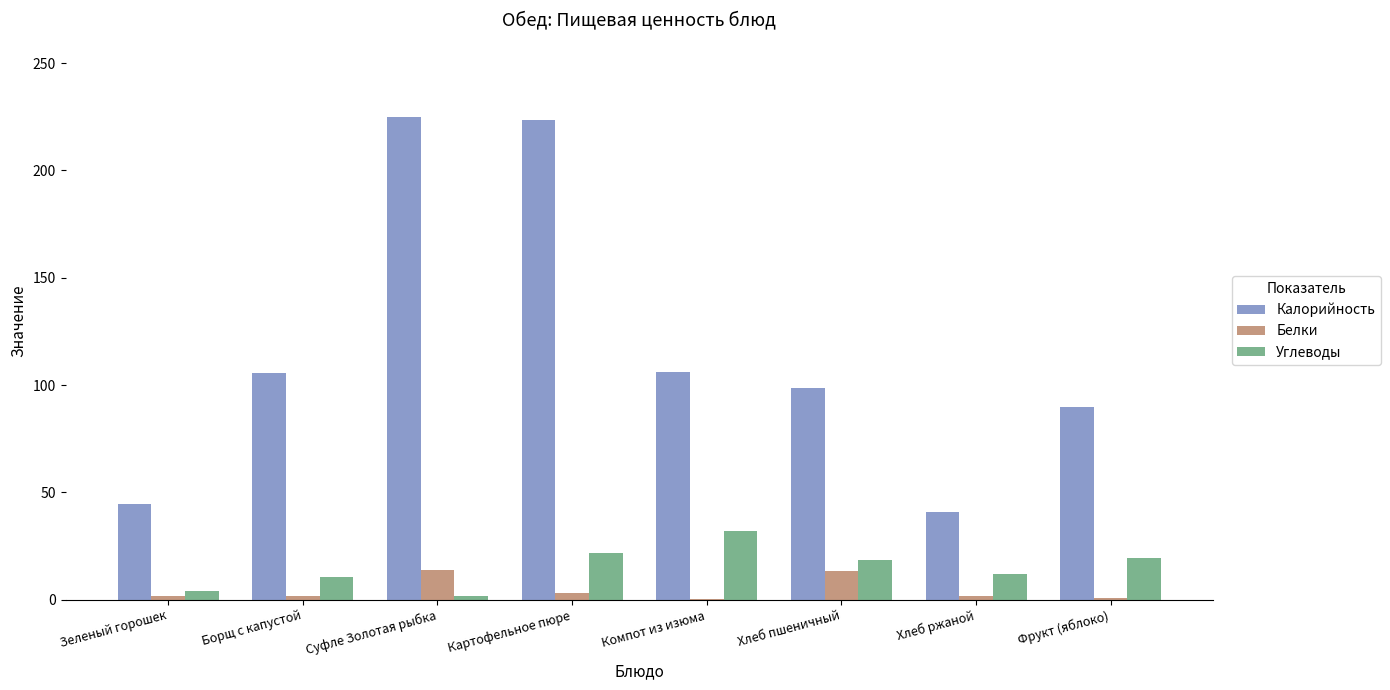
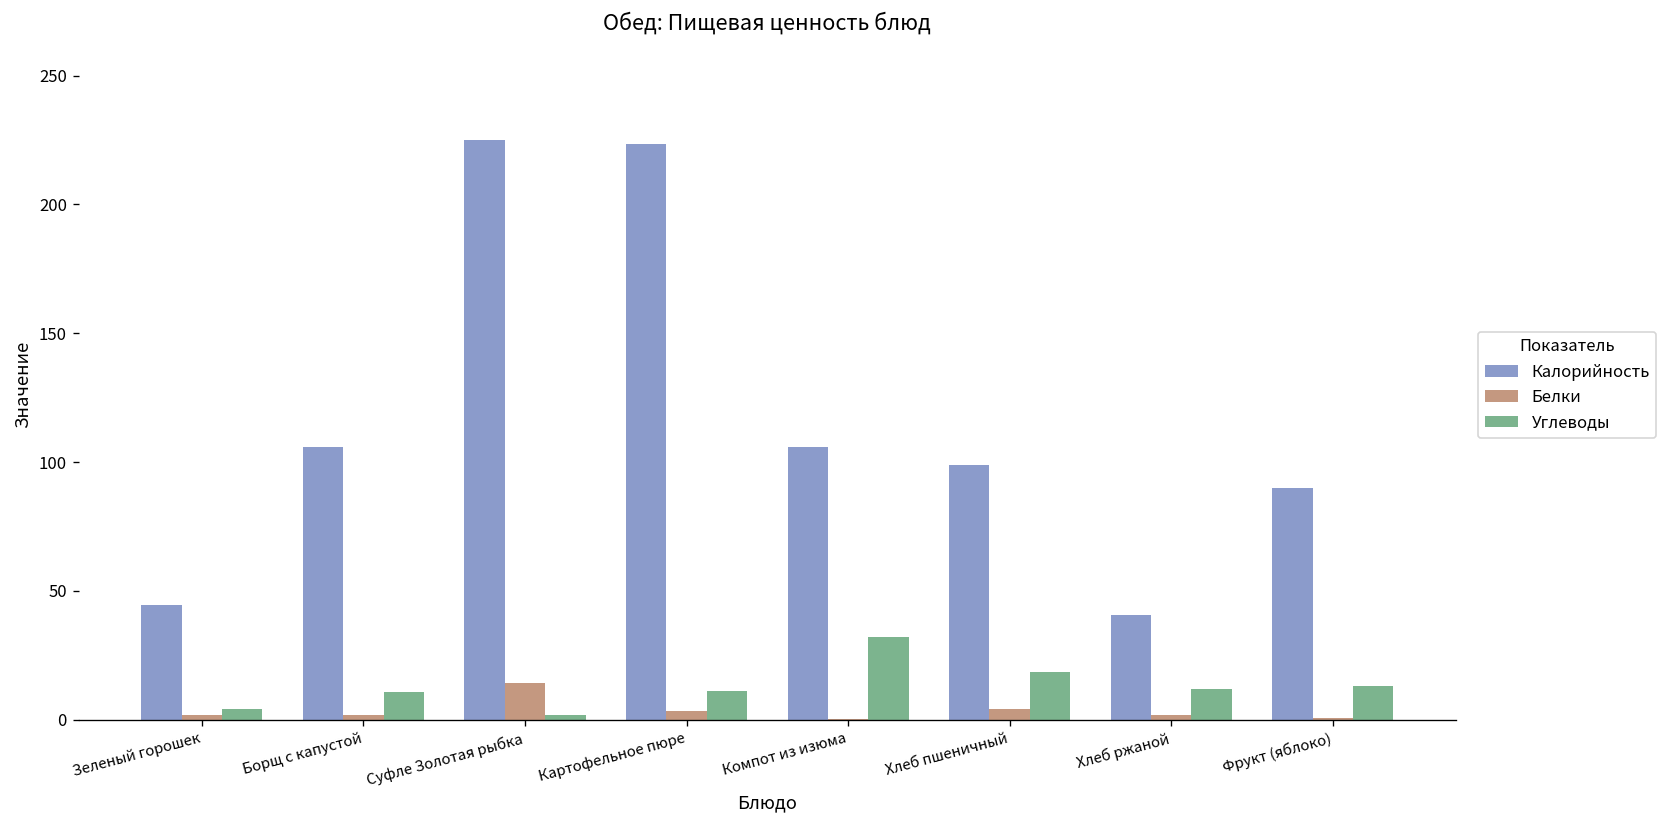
Углеводы, Картофельное пюре: 22 -> 11
Белки, Хлеб пшеничный: 14 -> 4
Углеводы, Фрукт (яблоко): 20 -> 13
